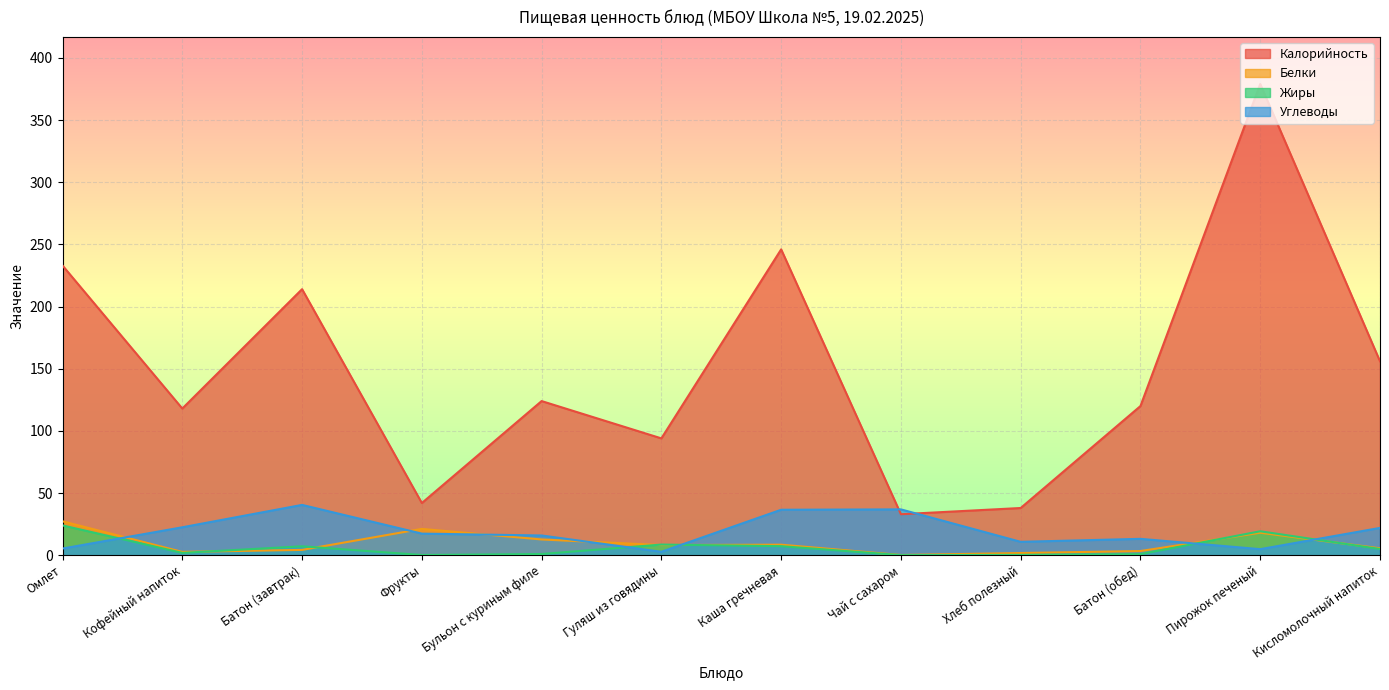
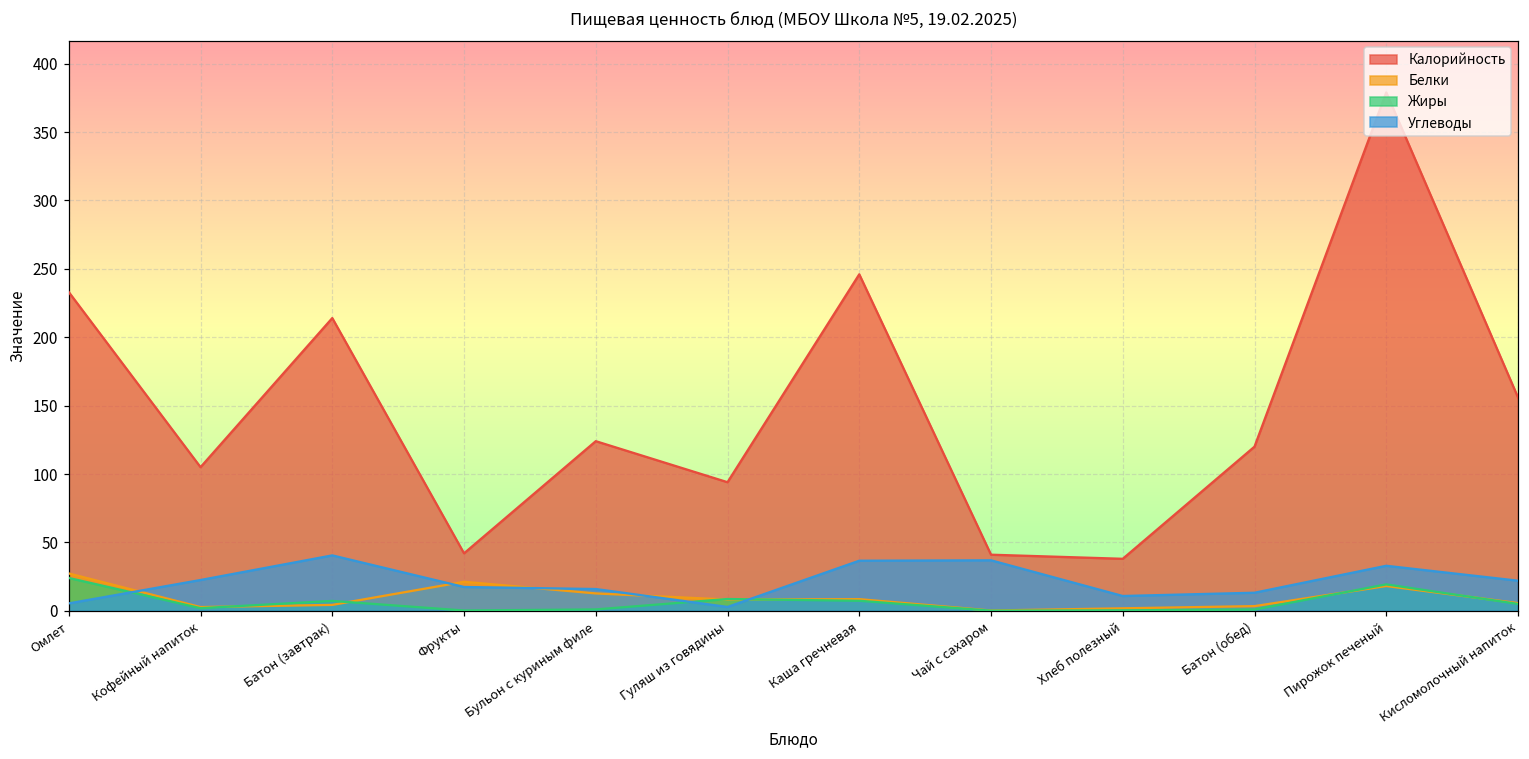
Калорийность, Кофейный напиток: 118 -> 105
Калорийность, Чай с сахаром: 33 -> 41
Углеводы, Пирожок печеный: 5 -> 33
